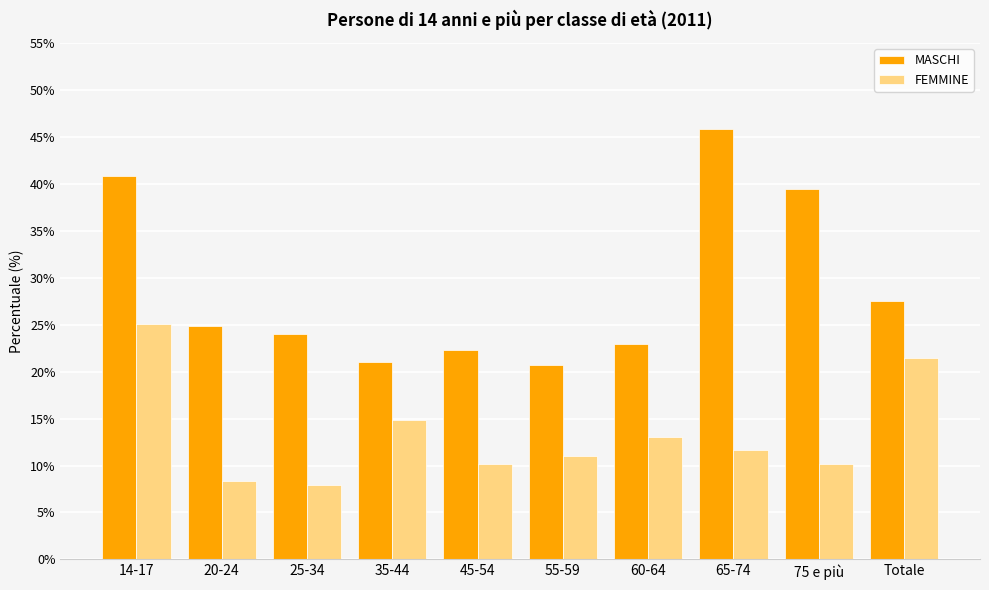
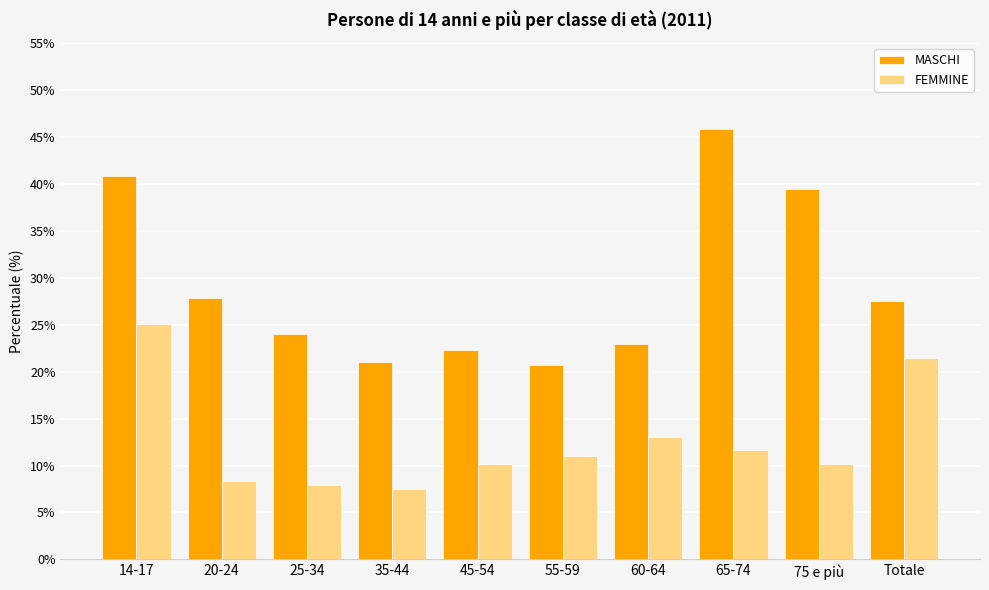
MASCHI, 20-24: 25% -> 28%
FEMMINE, 35-44: 15% -> 8%
